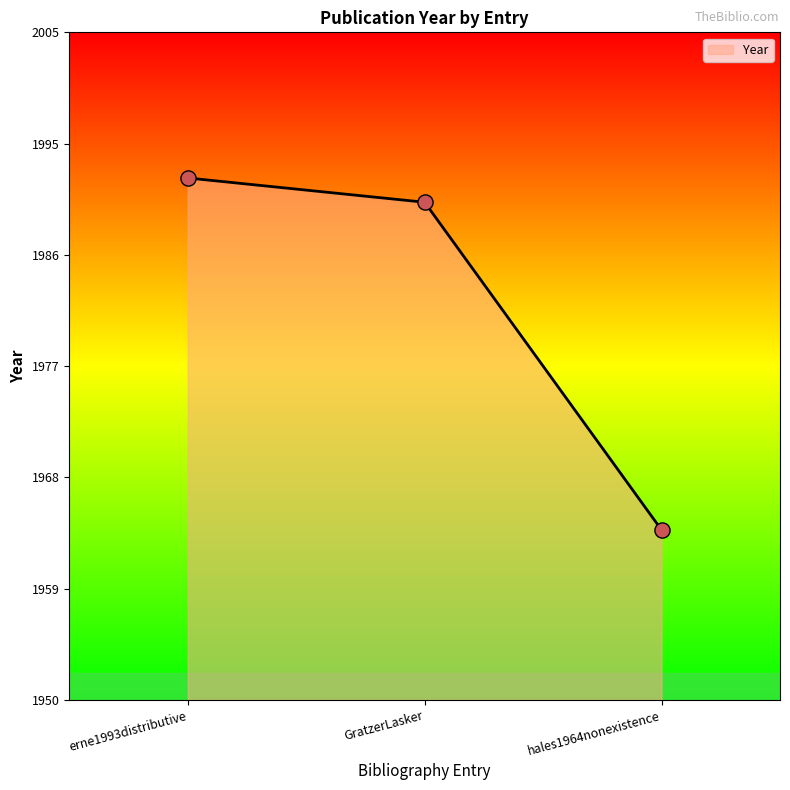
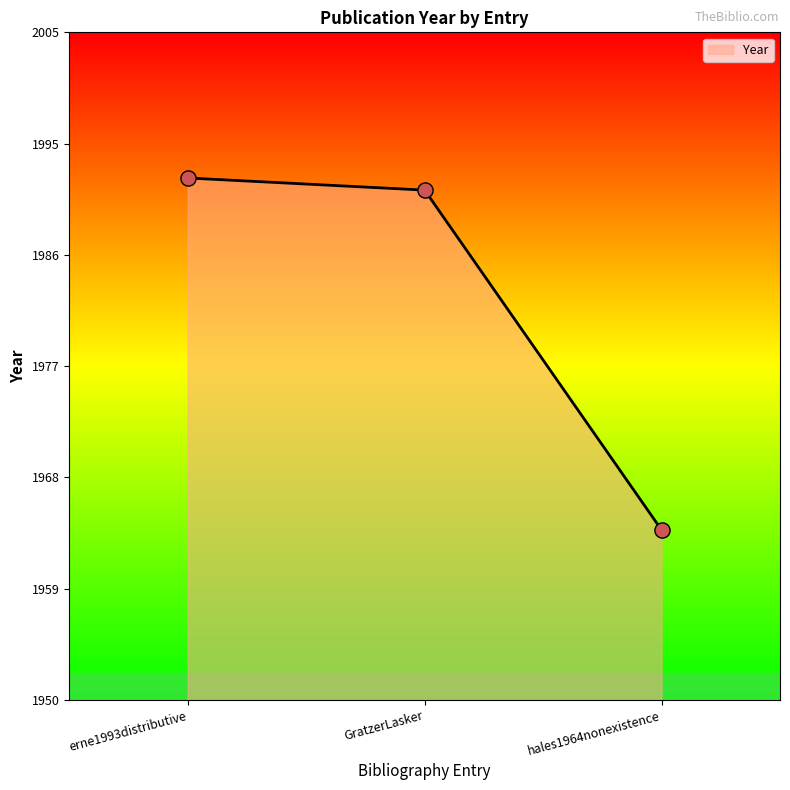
GratzerLasker: 1991 -> 1992
